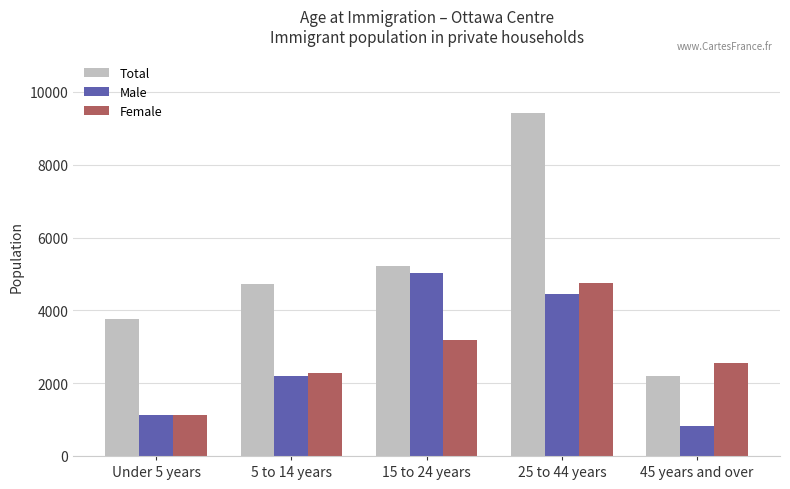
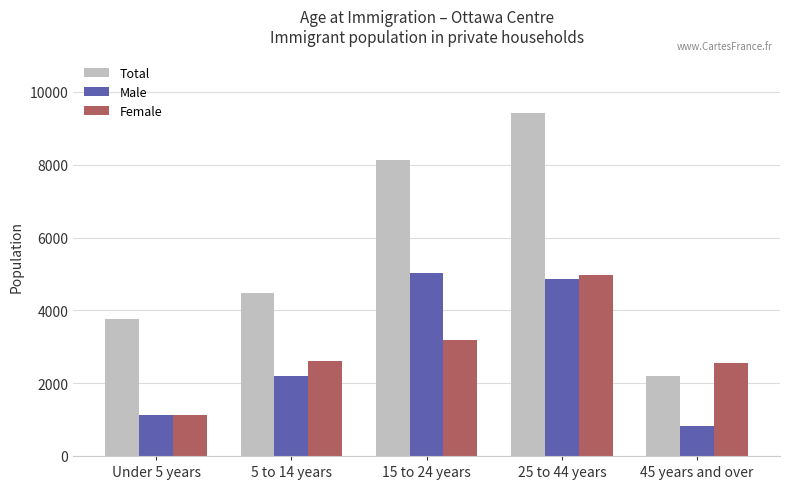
Total, 5 to 14 years: 4700 -> 4500
Female, 5 to 14 years: 2300 -> 2600
Total, 15 to 24 years: 5200 -> 8100
Male, 25 to 44 years: 4400 -> 4900
Female, 25 to 44 years: 4700 -> 5000
